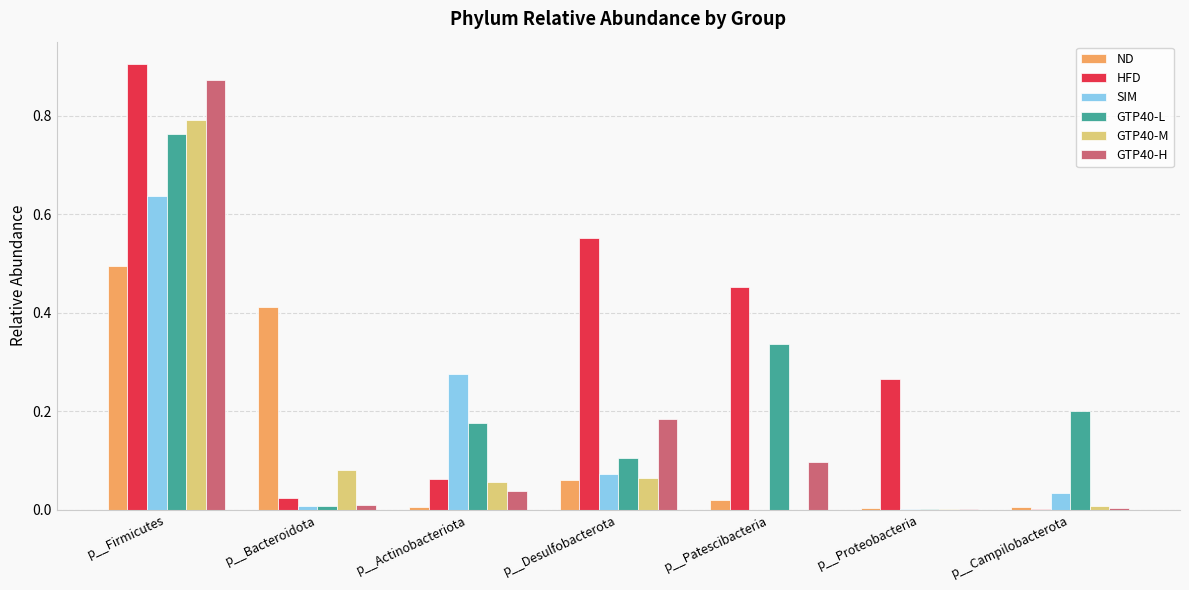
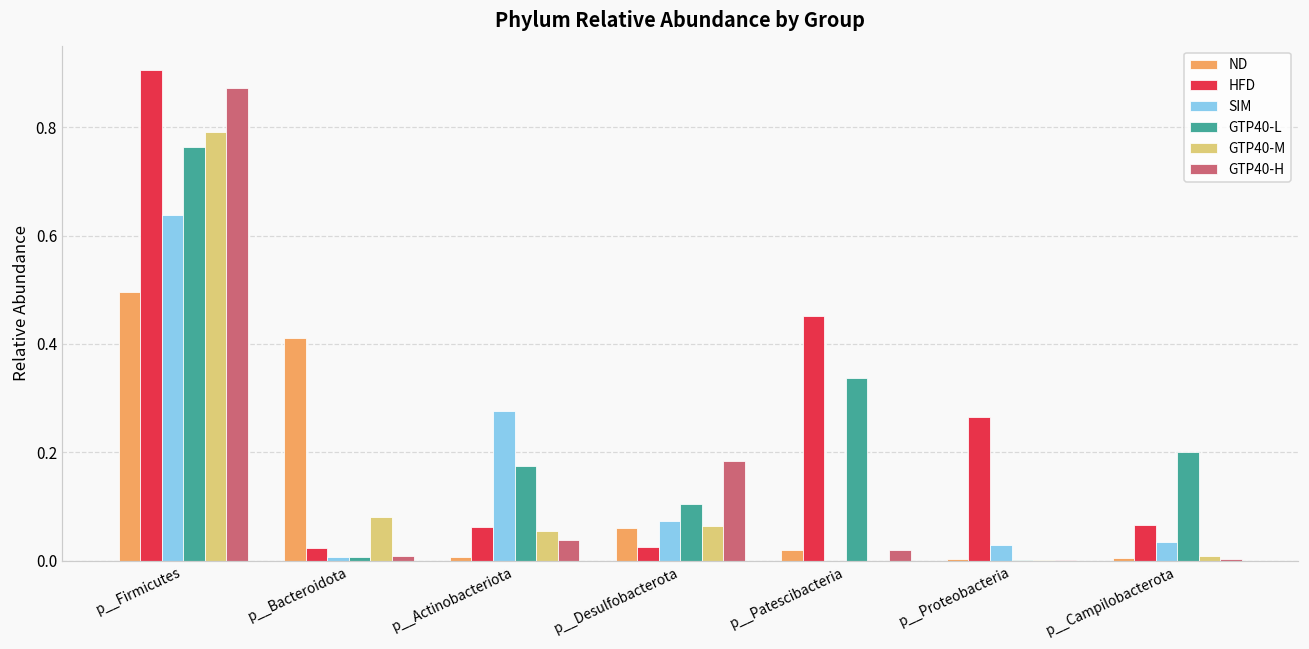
HFD, p__Desulfobacterota: 0.55 -> 0.02
GTP40-H, p__Patescibacteria: 0.10 -> 0.02
SIM, p__Proteobacteria: 0.00 -> 0.03
HFD, p__Campilobacterota: 0.00 -> 0.07
